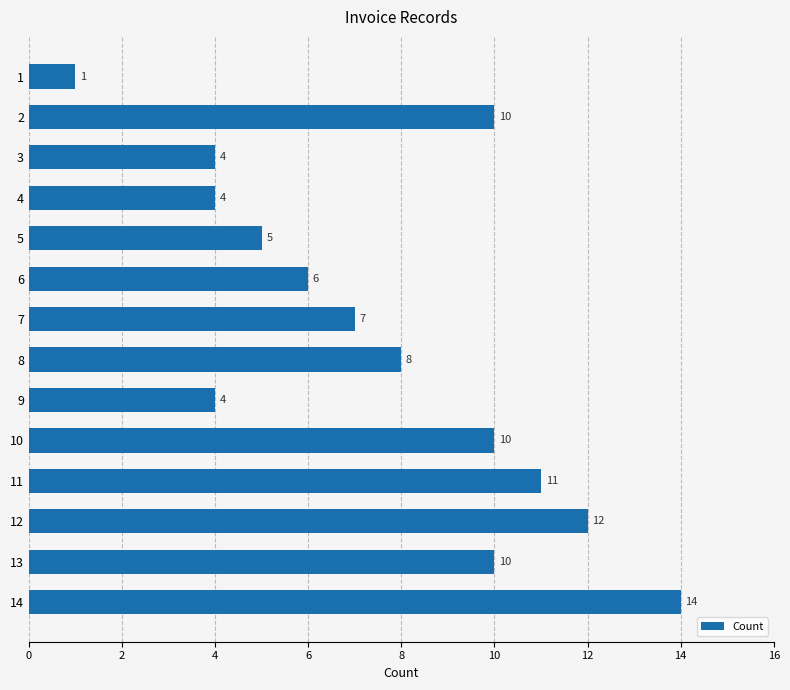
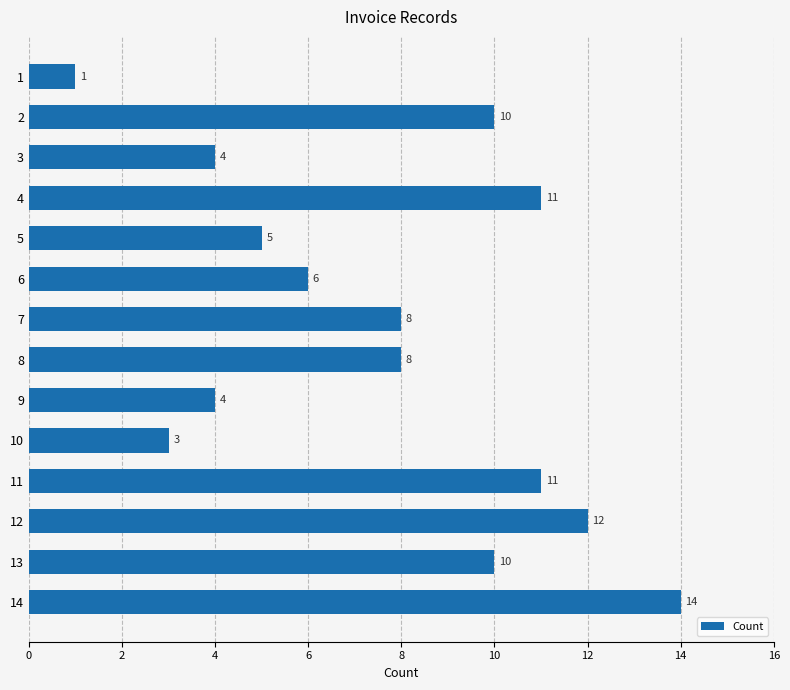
4: 4 -> 11
7: 7 -> 8
10: 10 -> 3
